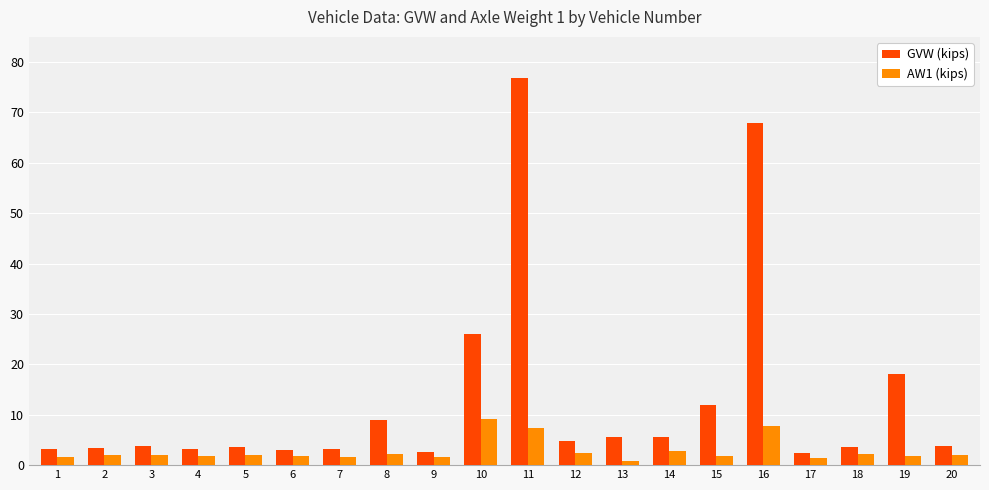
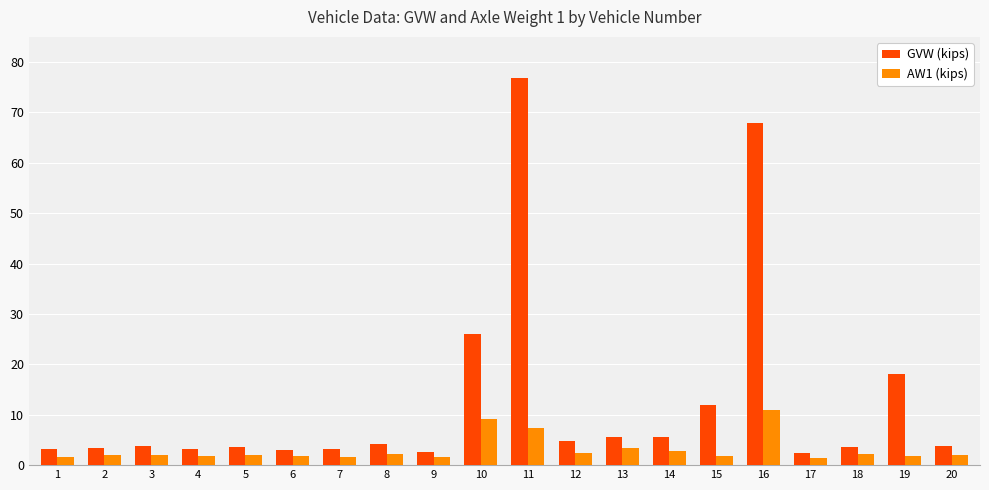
GVW (kips), 8: 9 -> 4
AW1 (kips), 13: 1 -> 3
AW1 (kips), 16: 8 -> 11
